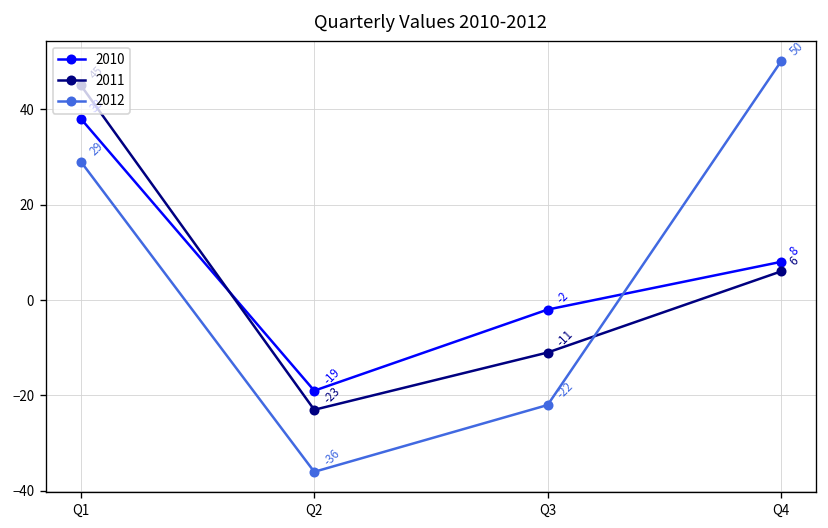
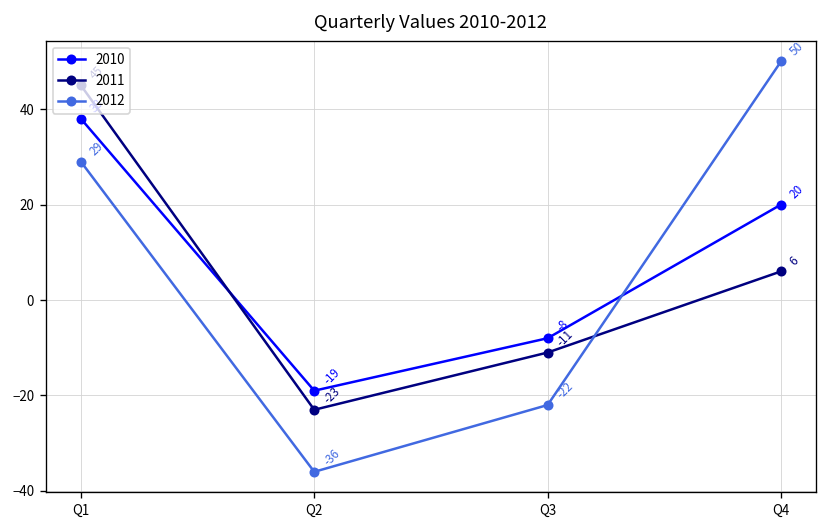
2010, Q3: -2 -> -8
2010, Q4: 8 -> 20
